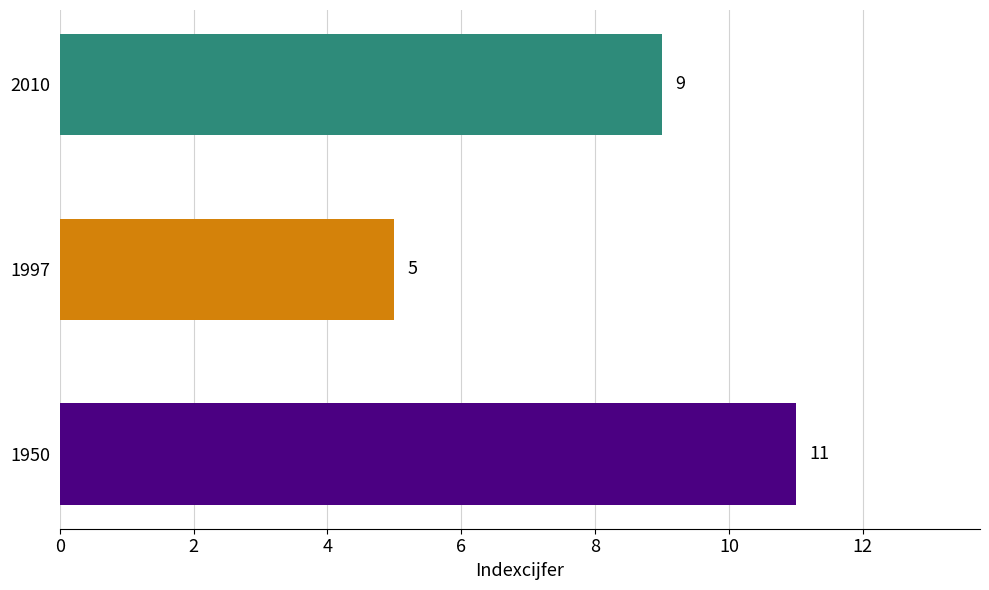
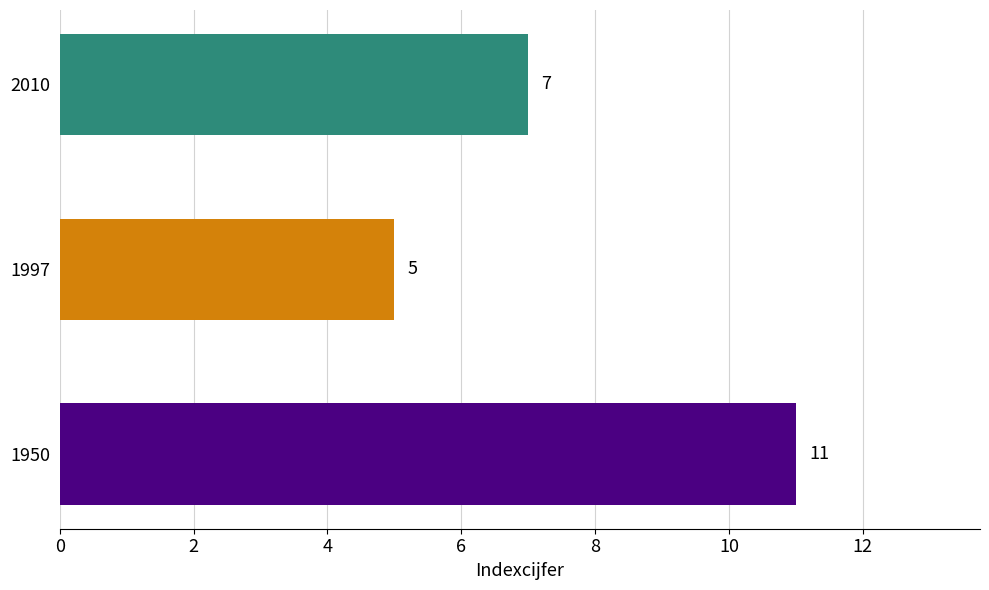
2010: 9 -> 7
